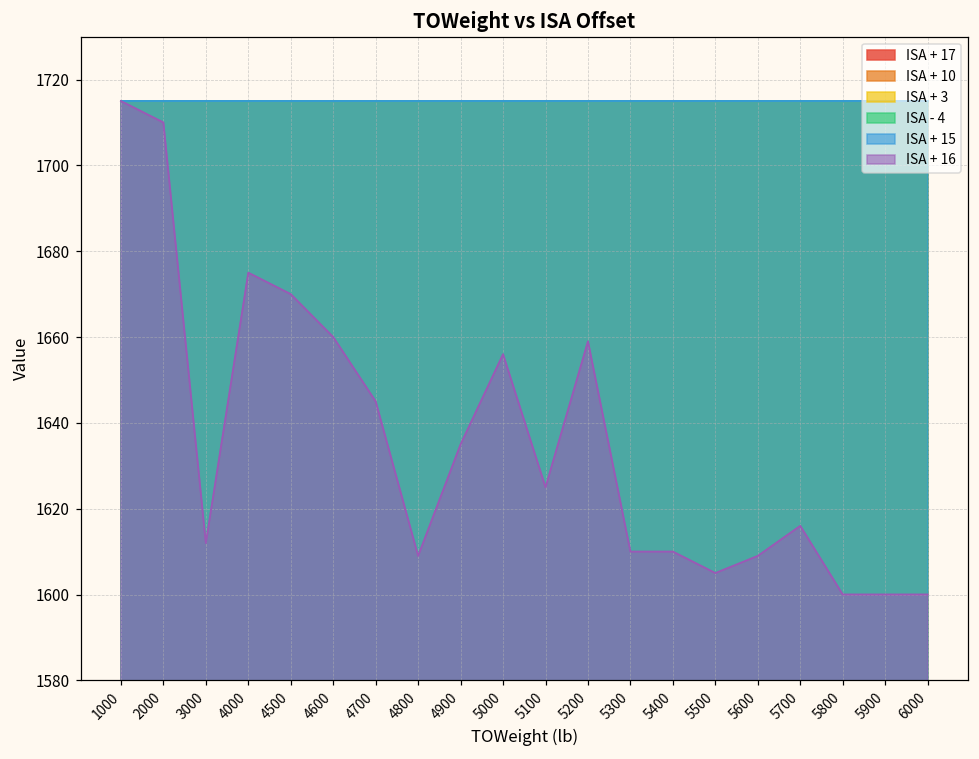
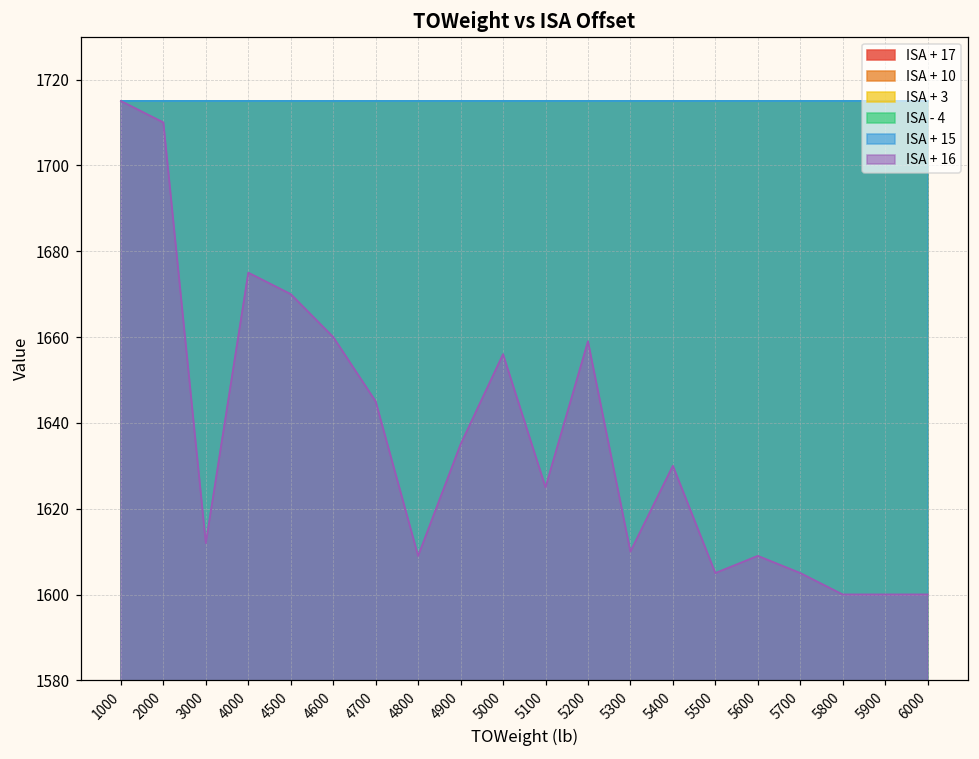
ISA + 16, 5400: 1610 -> 1630
ISA + 16, 5700: 1616 -> 1605
